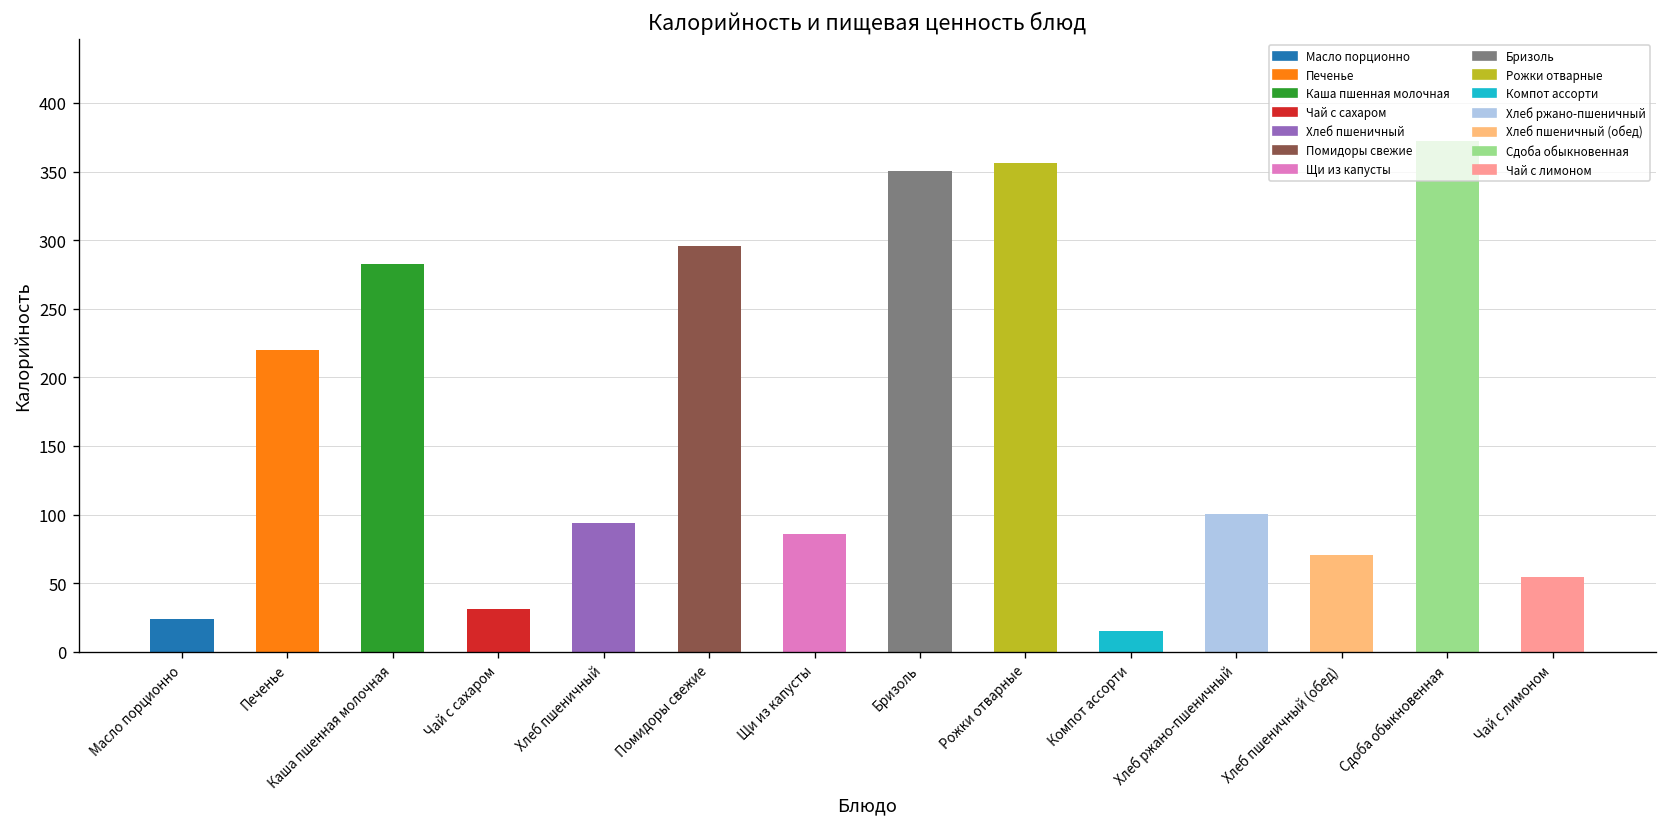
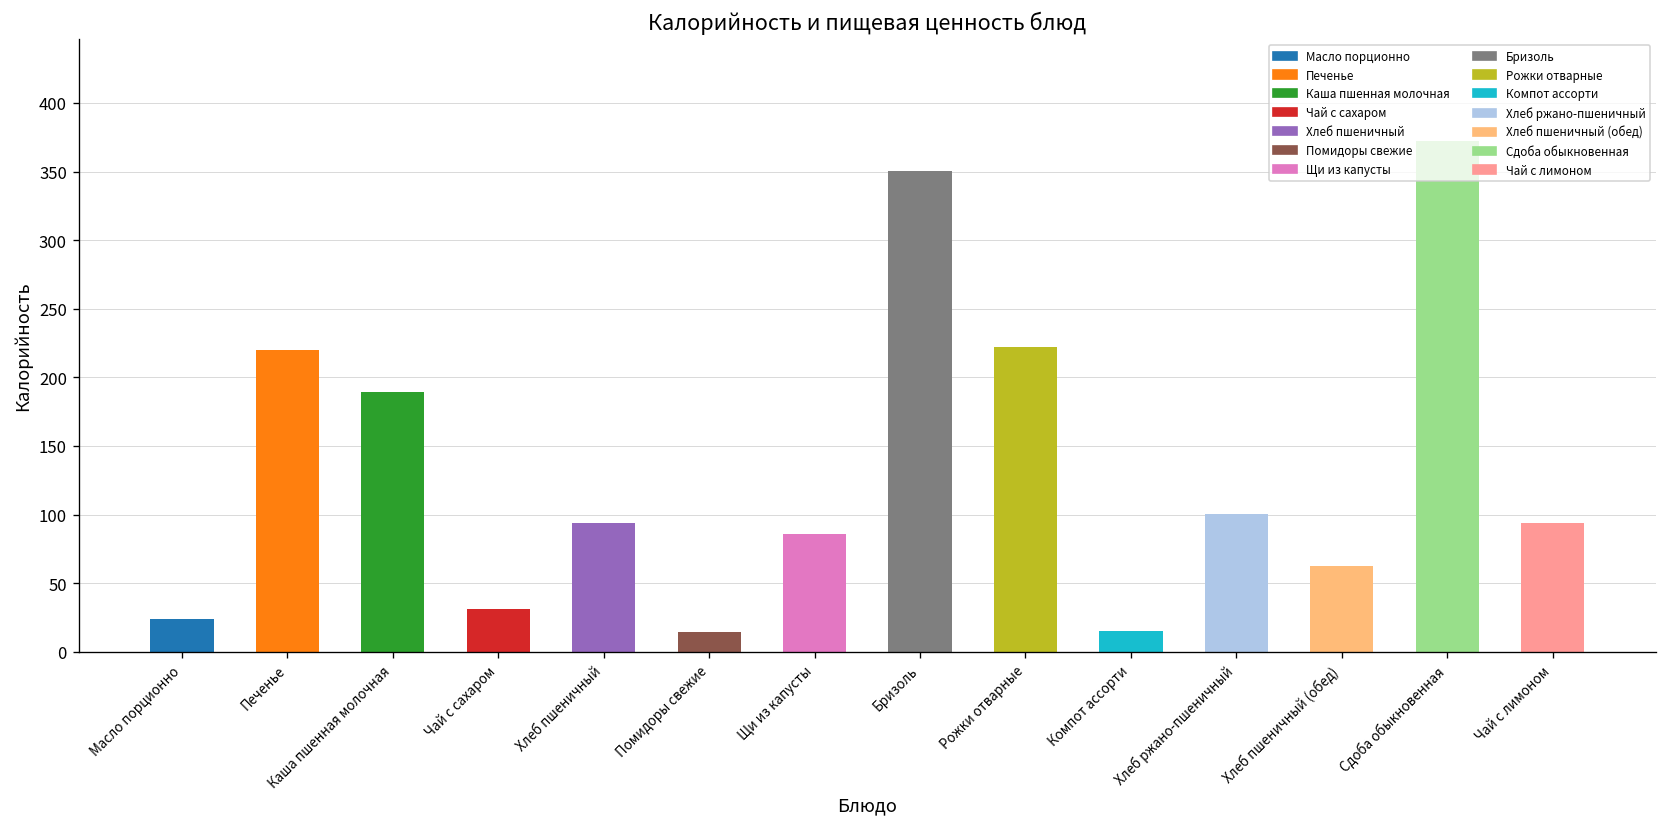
Каша пшенная молочная: 283 -> 189
Помидоры свежие: 296 -> 14
Рожки отварные: 356 -> 222
Хлеб пшеничный (обед): 71 -> 63
Чай с лимоном: 55 -> 94
